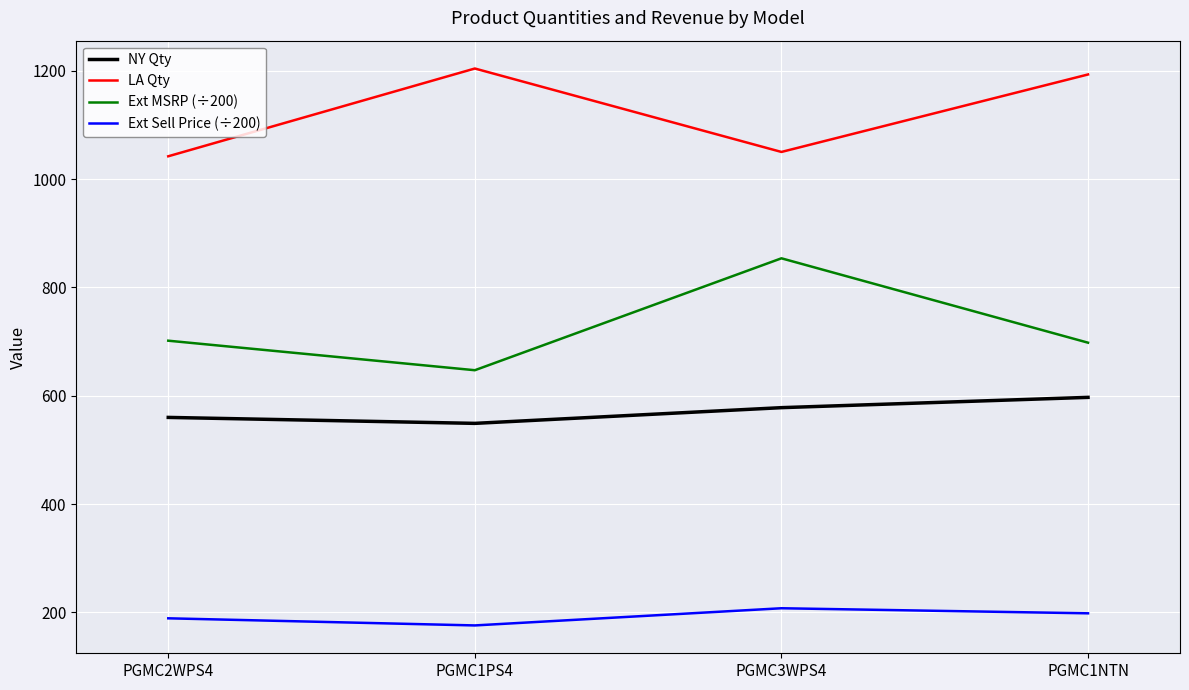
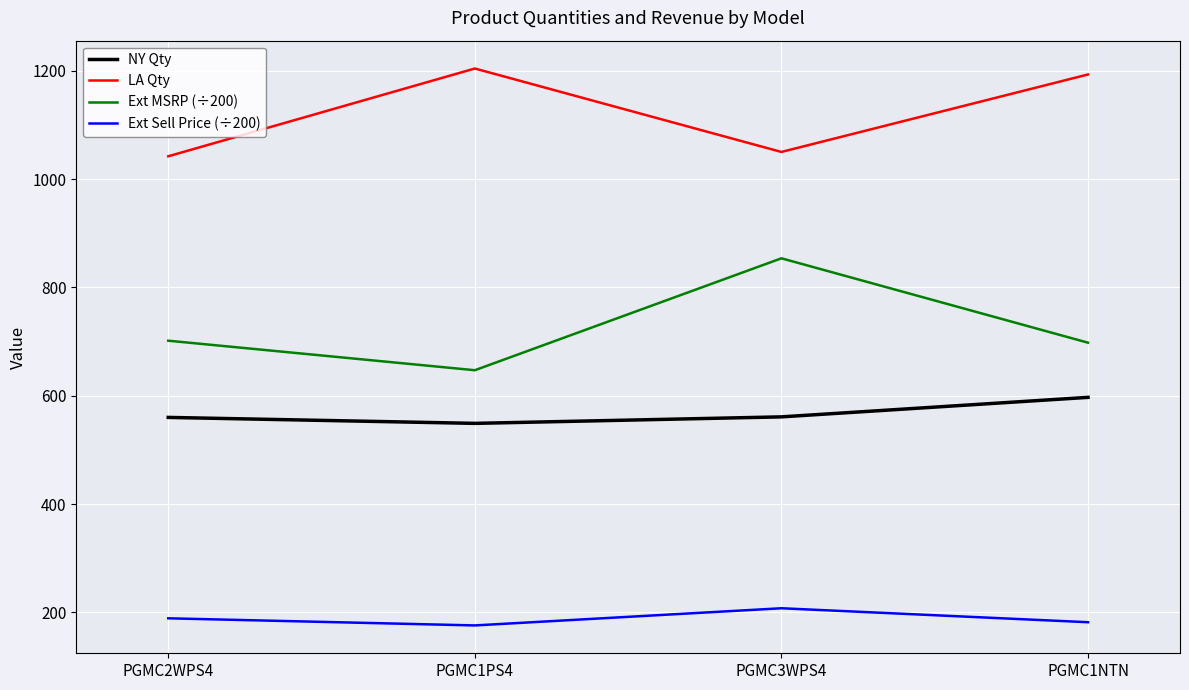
NY Qty, PGMC3WPS4: 580 -> 560
Ext Sell Price (÷200), PGMC1NTN: 200 -> 180
